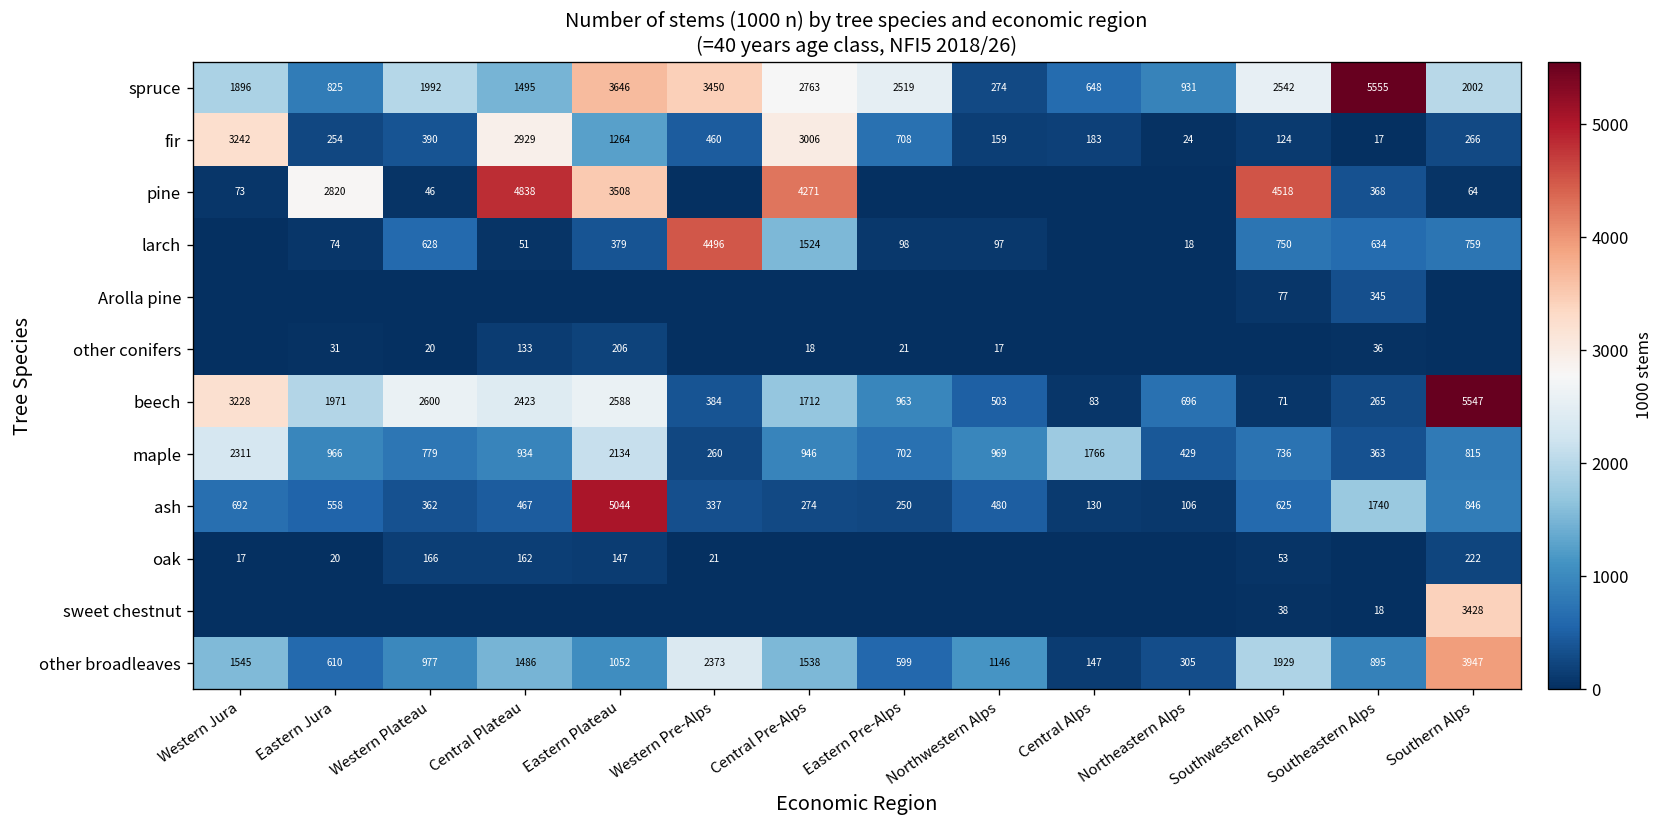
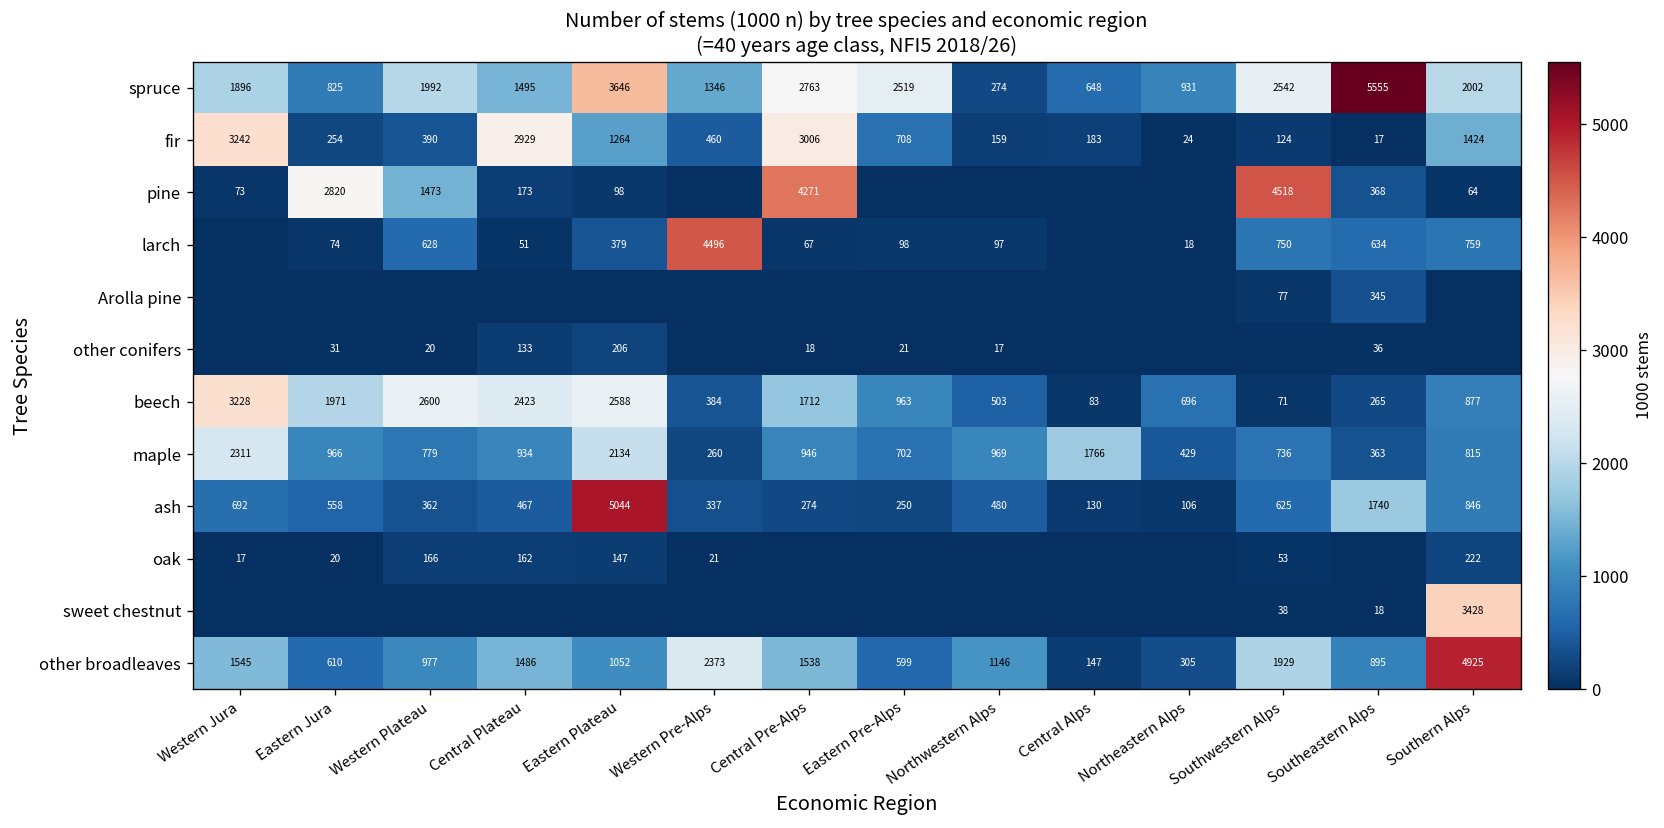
spruce, Western Pre-Alps: 3450 -> 1346
fir, Southern Alps: 266 -> 1424
pine, Western Plateau: 46 -> 1473
pine, Central Plateau: 4838 -> 173
pine, Eastern Plateau: 3508 -> 98
larch, Central Pre-Alps: 1524 -> 67
beech, Southern Alps: 5547 -> 877
other broadleaves, Southern Alps: 3947 -> 4925
